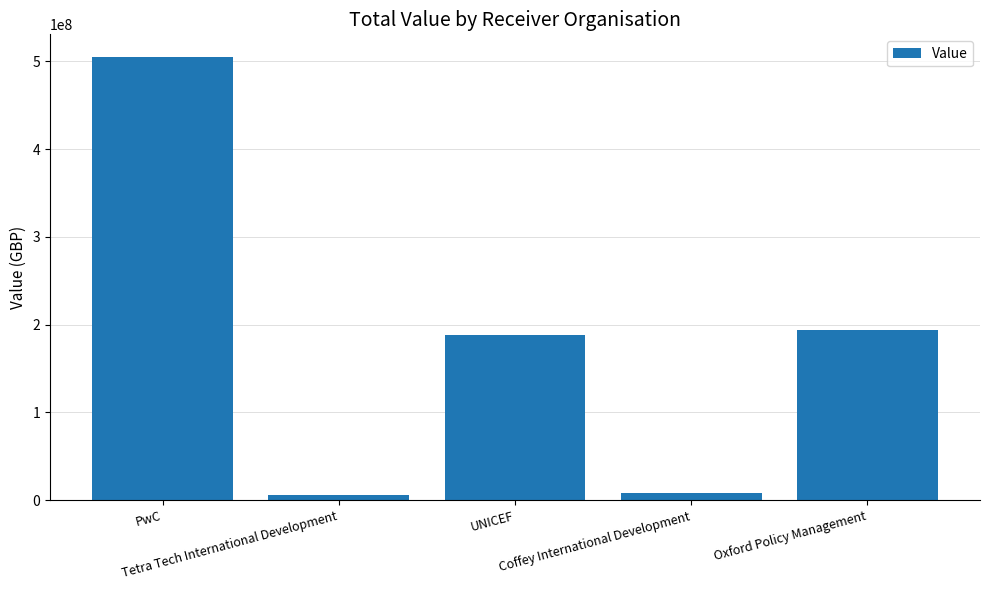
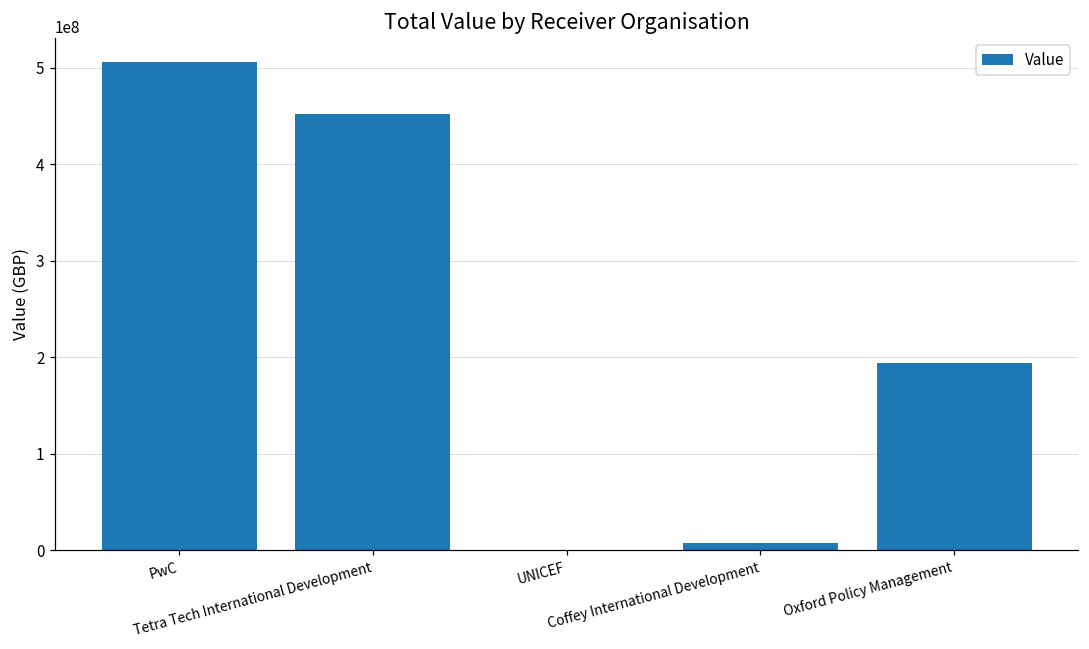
Tetra Tech International Development: 10000000 -> 450000000
UNICEF: 190000000 -> 0
